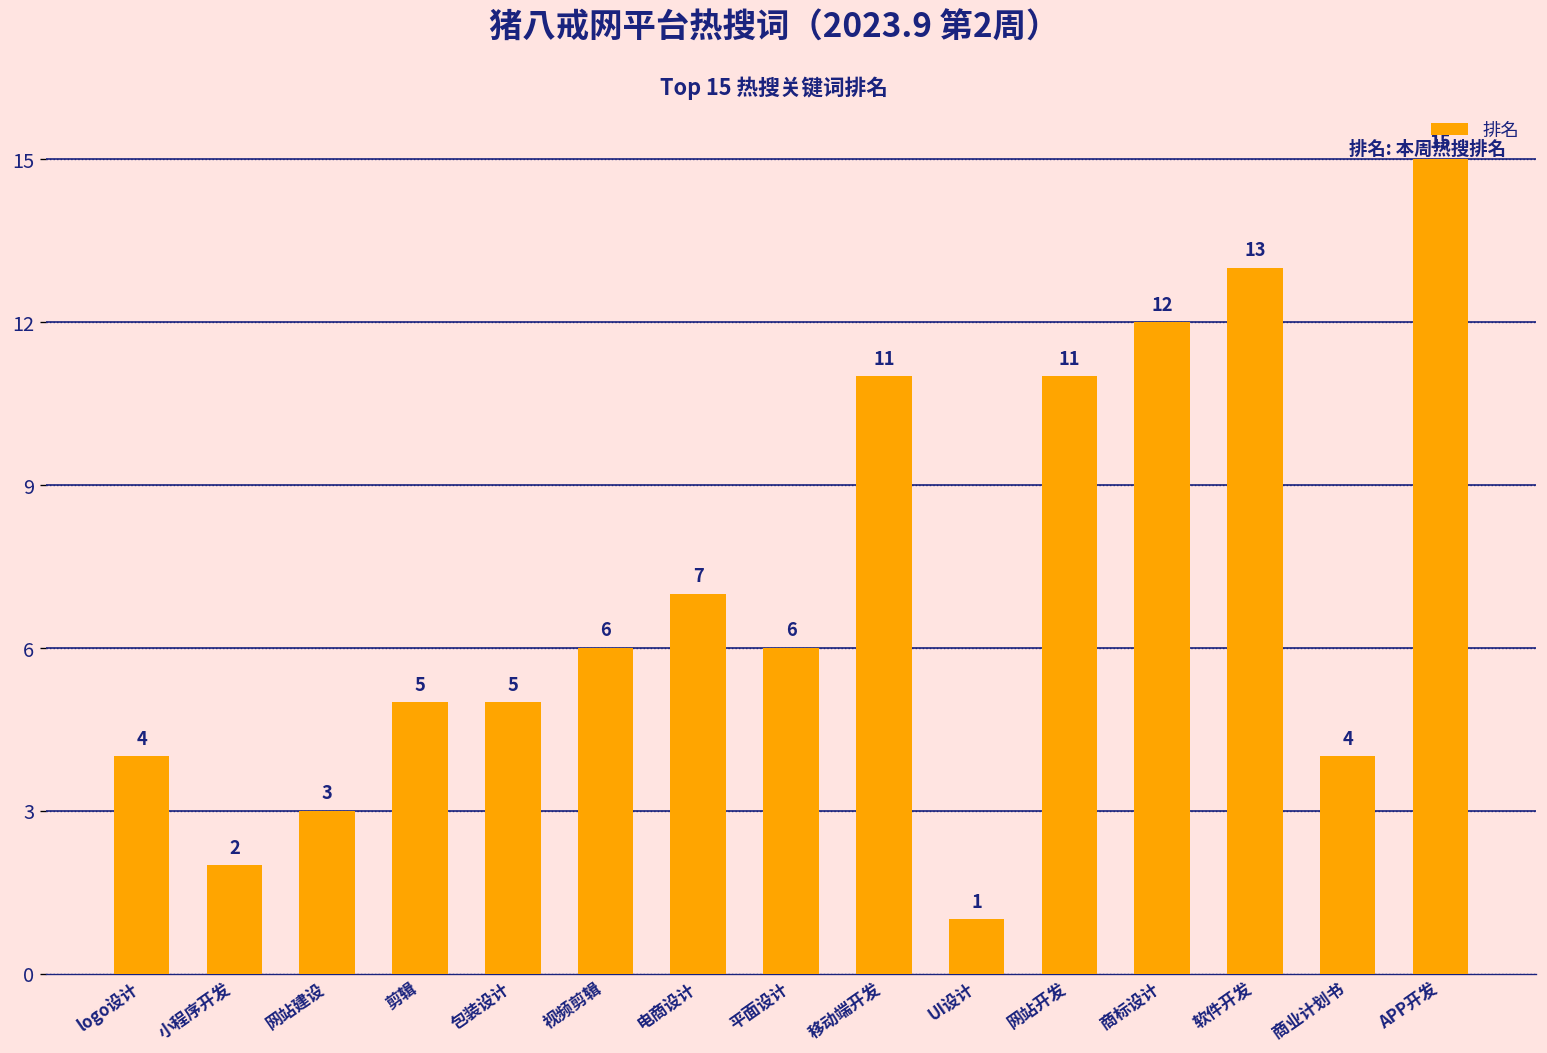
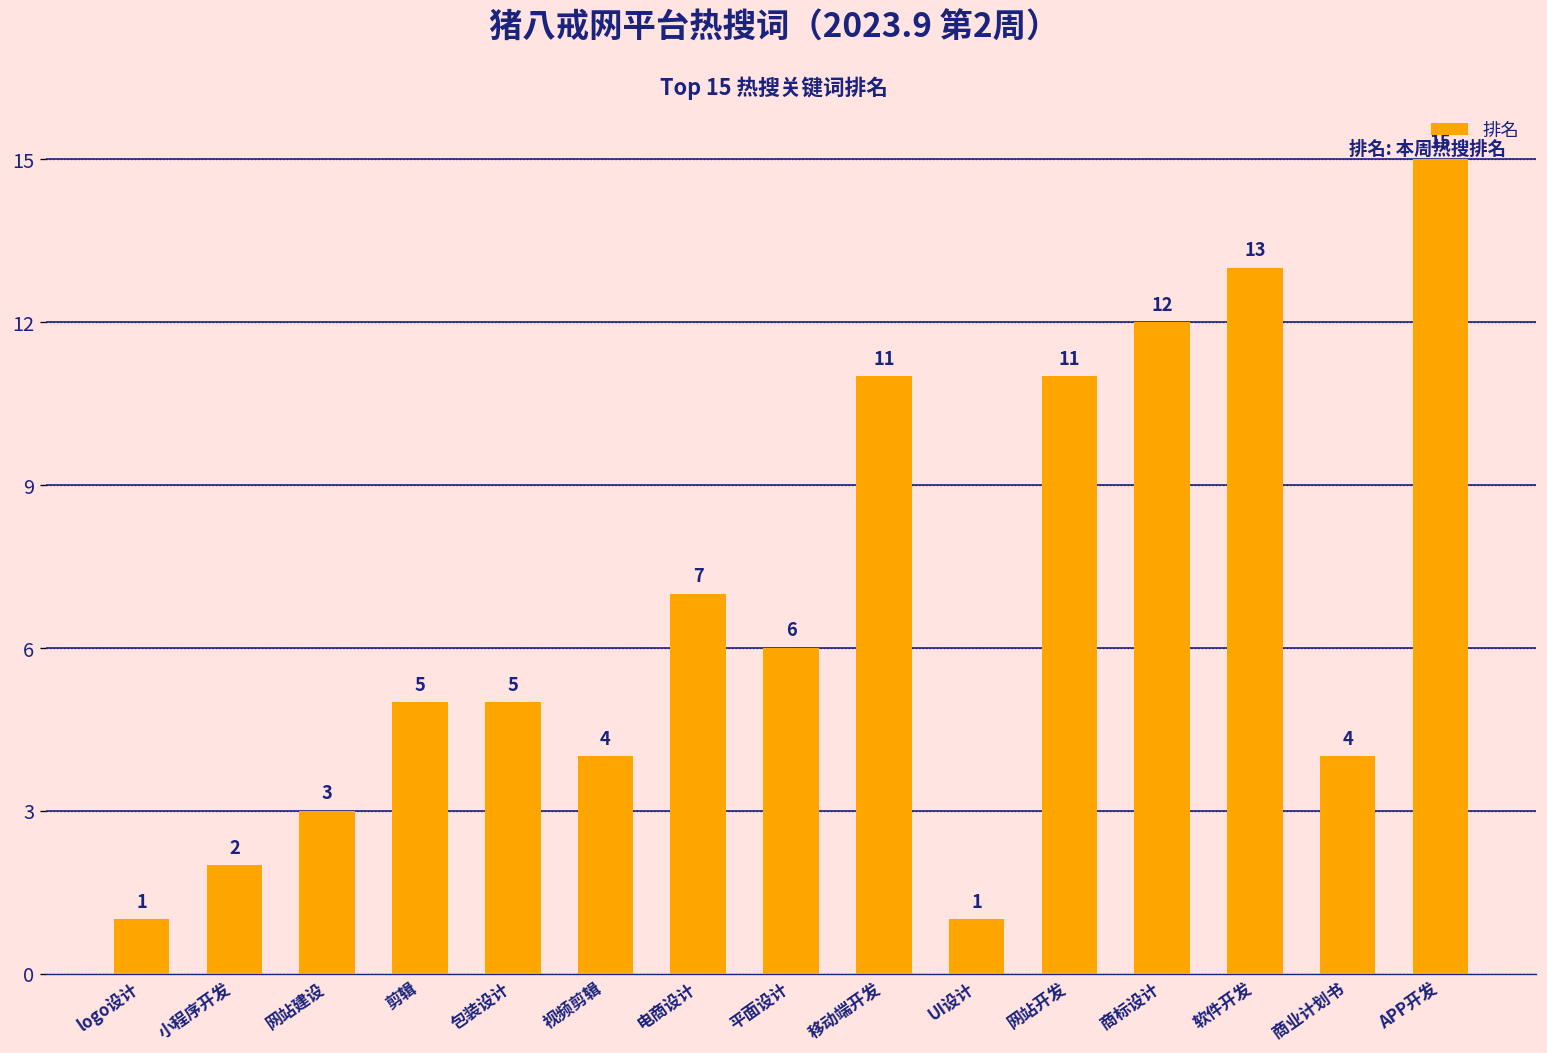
logo设计: 4 -> 1
视频剪辑: 6 -> 4
